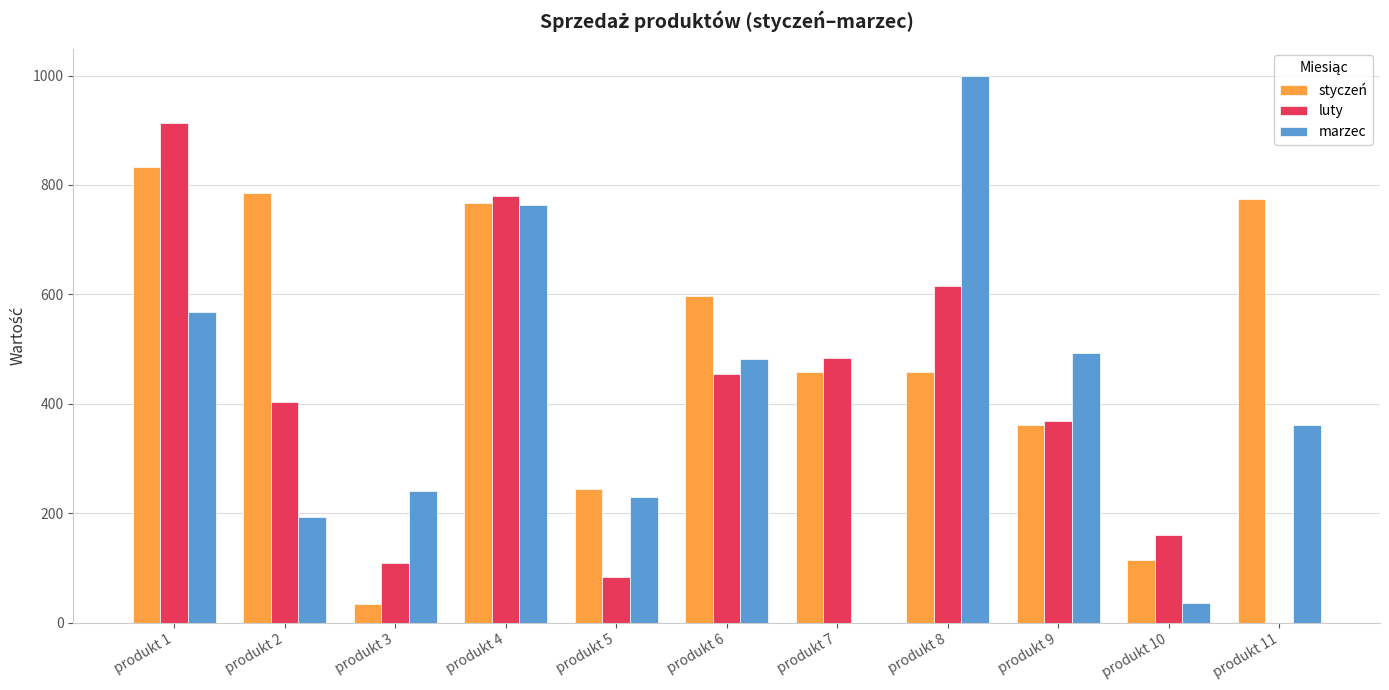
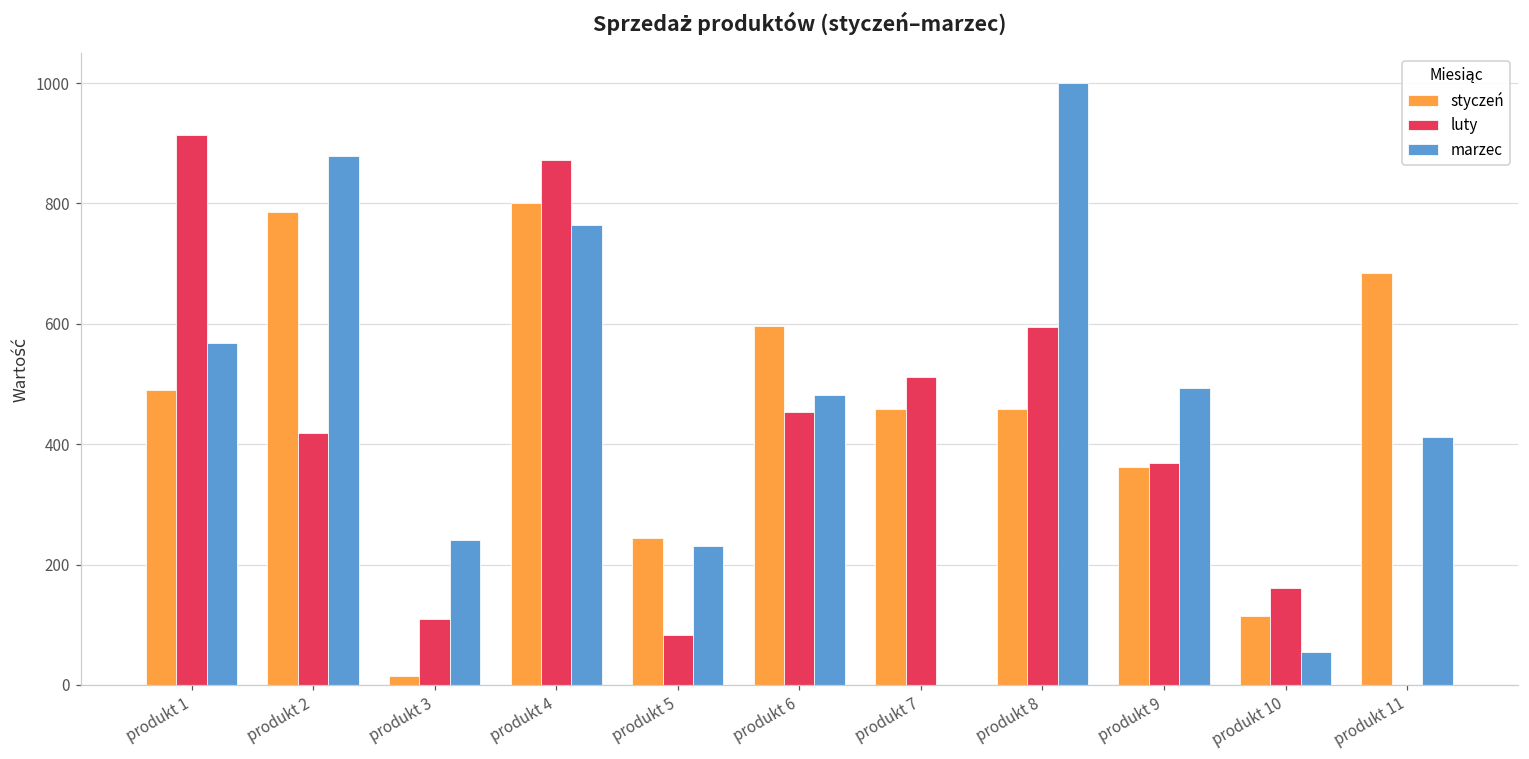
styczeń, produkt 1: 830 -> 490
luty, produkt 2: 400 -> 420
marzec, produkt 2: 190 -> 880
styczeń, produkt 3: 30 -> 10
styczeń, produkt 4: 770 -> 800
luty, produkt 4: 780 -> 870
luty, produkt 7: 480 -> 510
luty, produkt 8: 610 -> 590
marzec, produkt 10: 40 -> 50
styczeń, produkt 11: 770 -> 690
marzec, produkt 11: 360 -> 410
